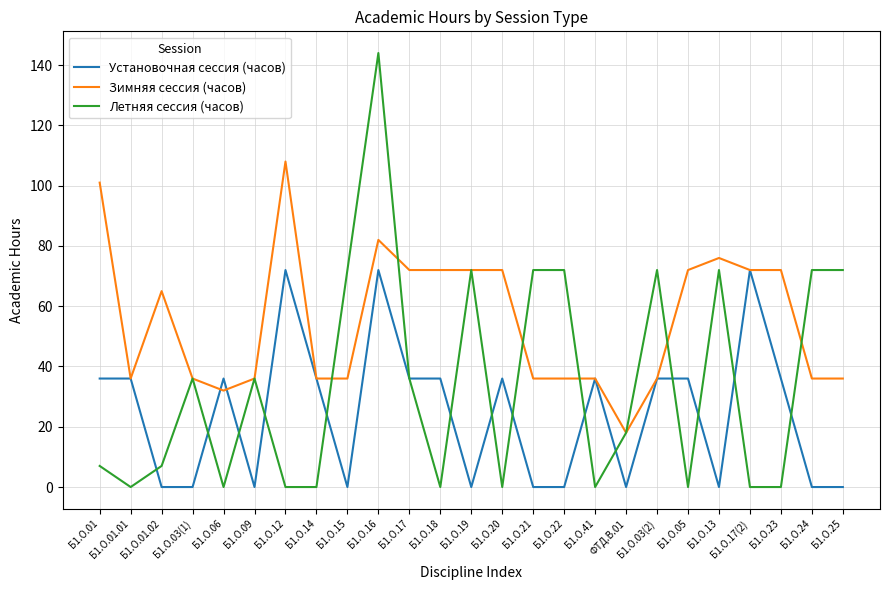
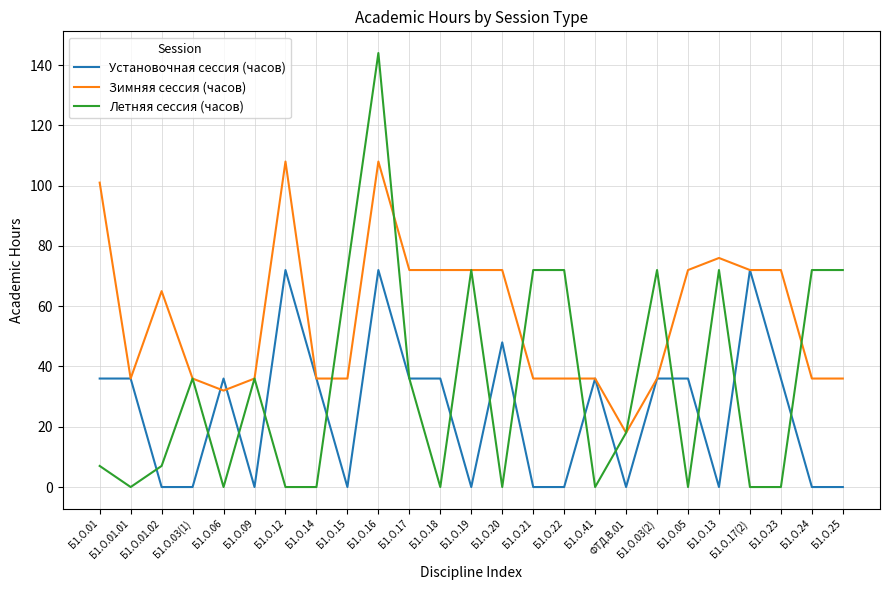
Зимняя сессия (часов), Б1.О.16: 82 -> 108
Установочная сессия (часов), Б1.О.20: 36 -> 48
